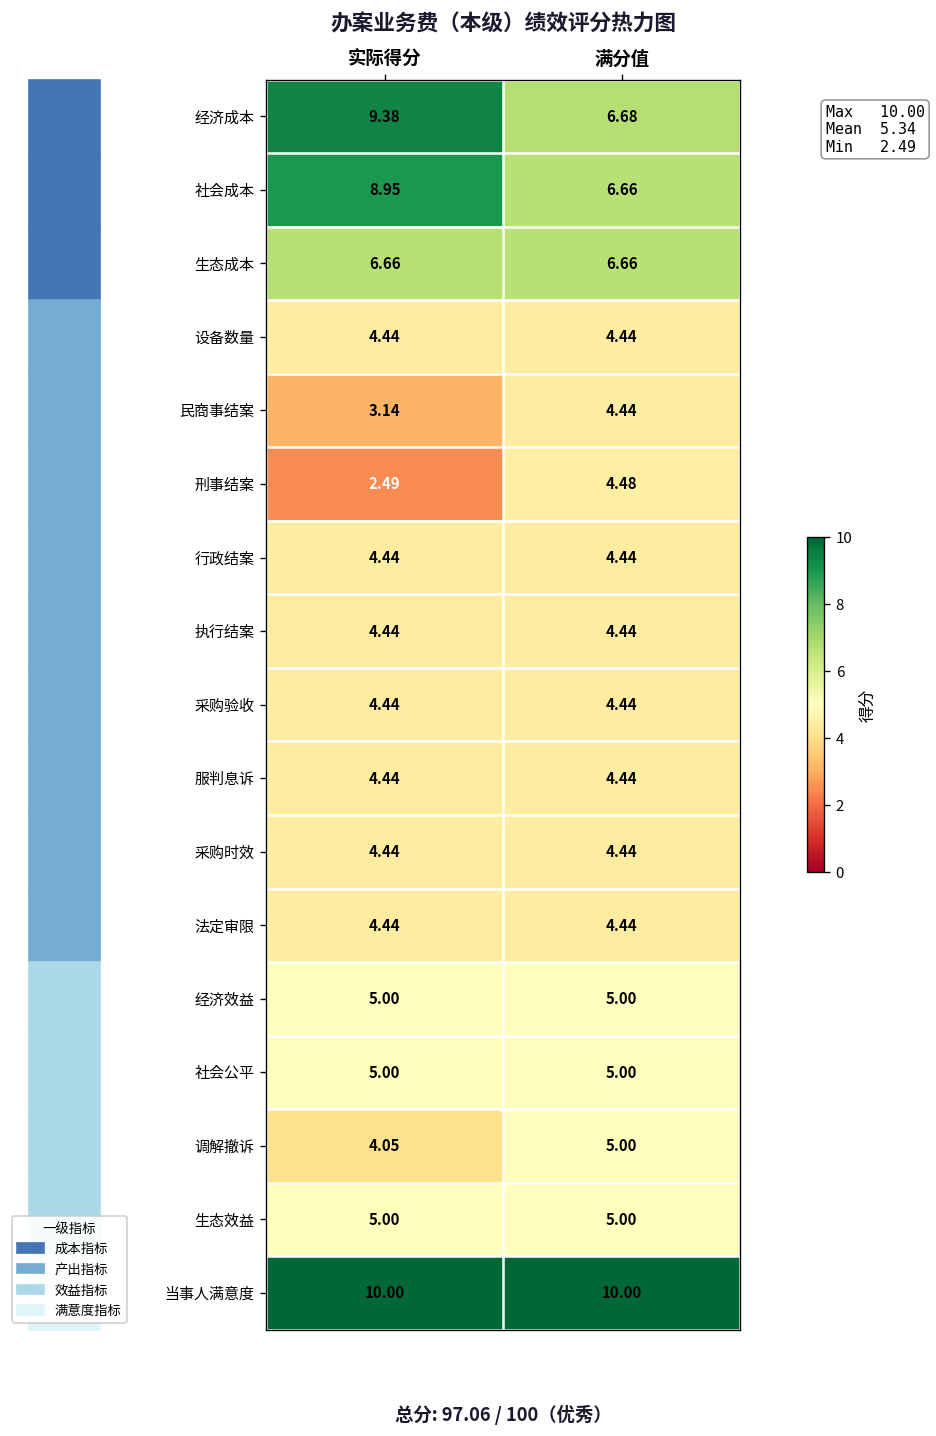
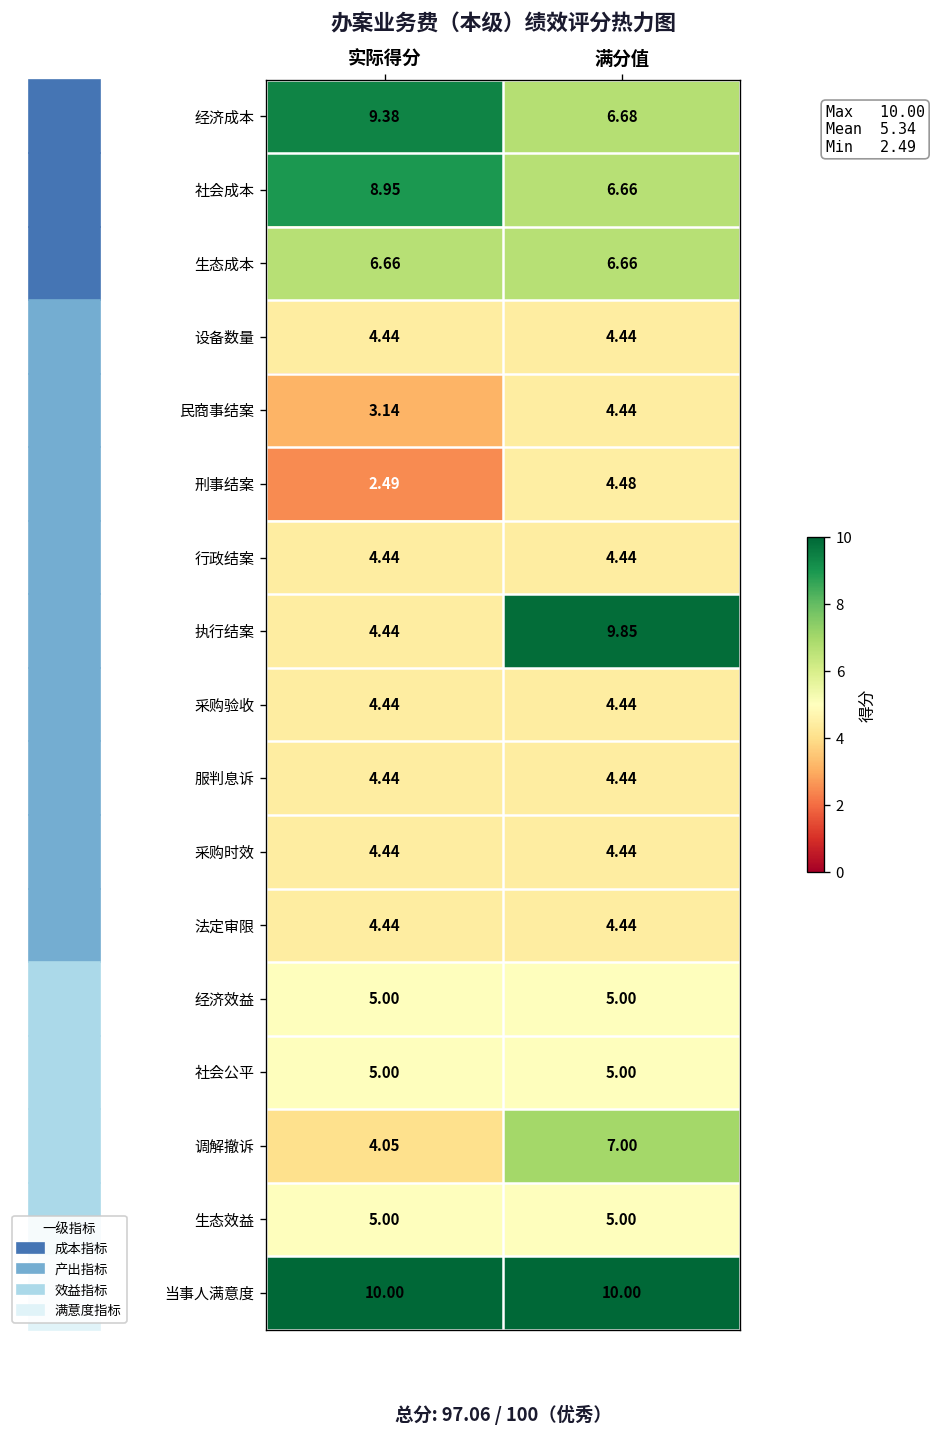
执行结案, 满分值: 4.44 -> 9.85
调解撤诉, 满分值: 5.00 -> 7.00
